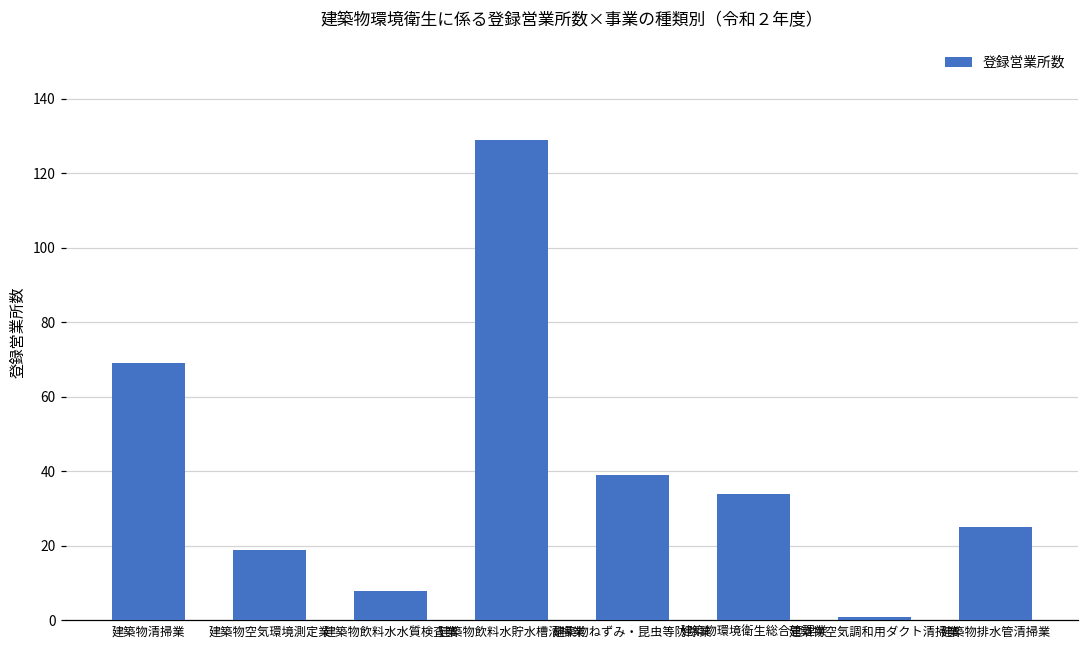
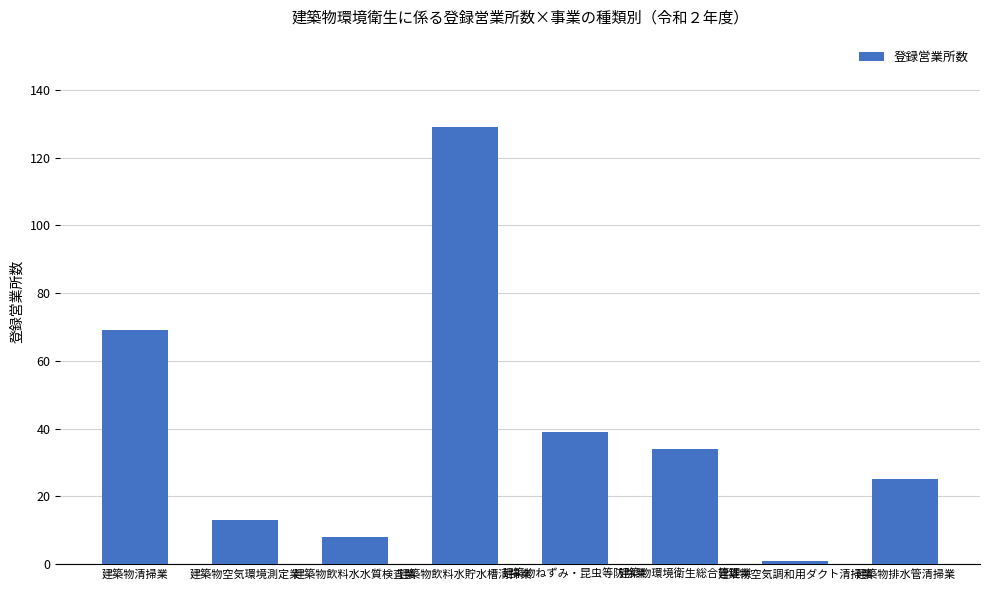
建築物空気環境測定業: 19 -> 13
